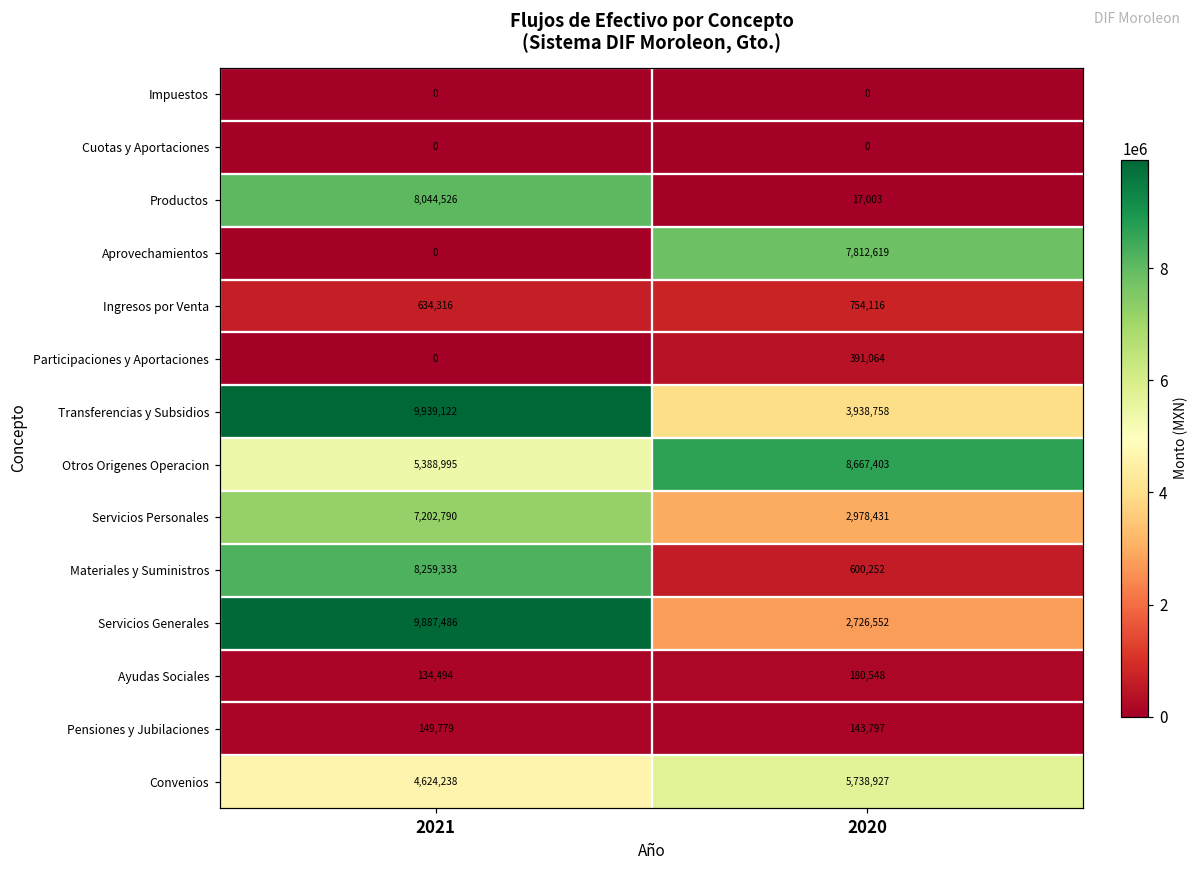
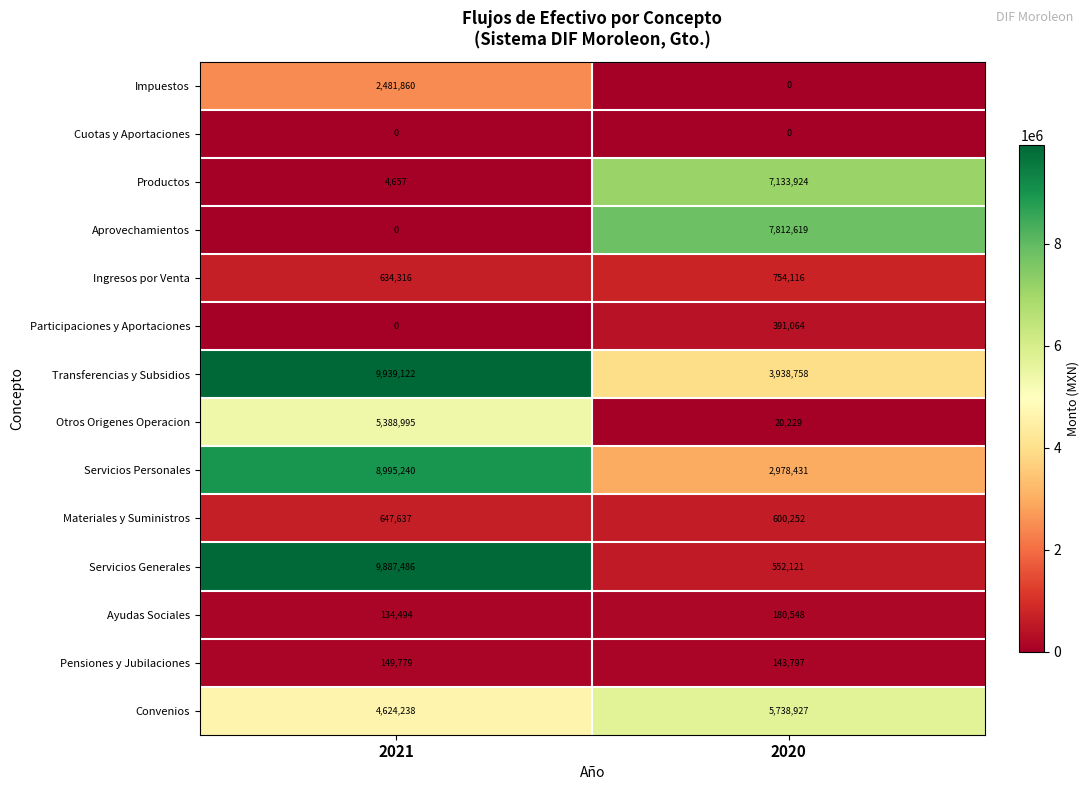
Impuestos, 2021: 0 -> 2,481,860
Productos, 2021: 8,044,526 -> 4,657
Productos, 2020: 17,003 -> 7,133,924
Otros Origenes Operacion, 2020: 8,667,403 -> 20,229
Servicios Personales, 2021: 7,202,790 -> 8,995,240
Materiales y Suministros, 2021: 8,259,333 -> 647,637
Servicios Generales, 2020: 2,726,552 -> 552,121
